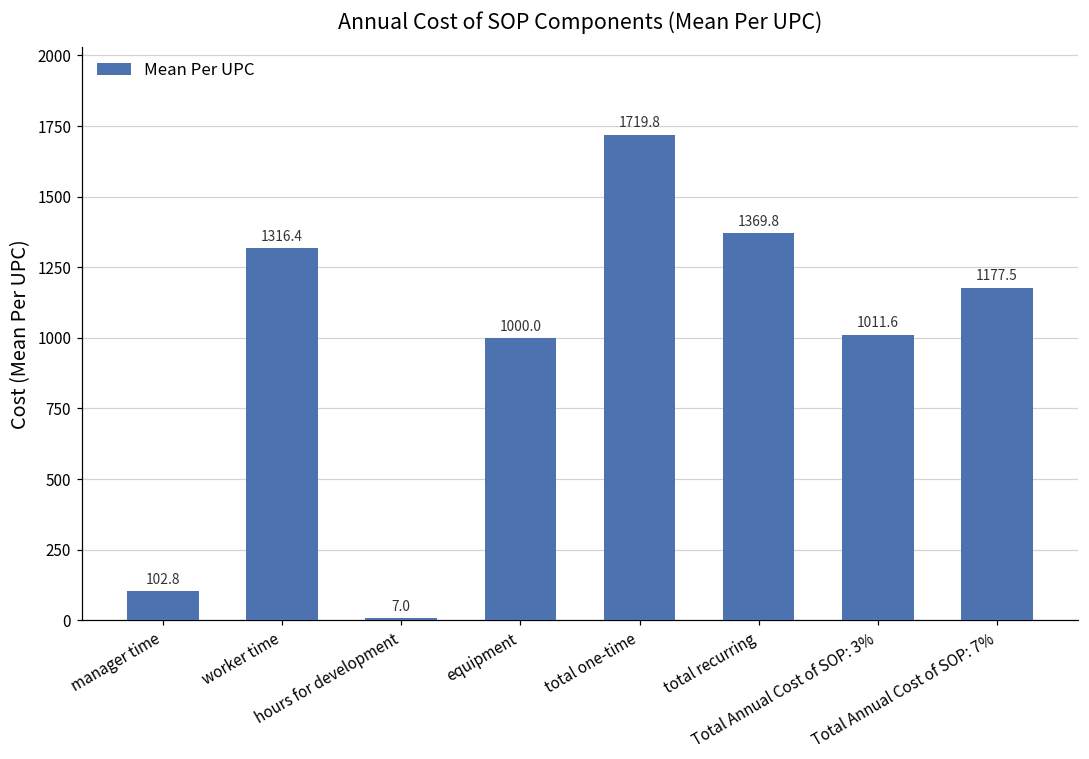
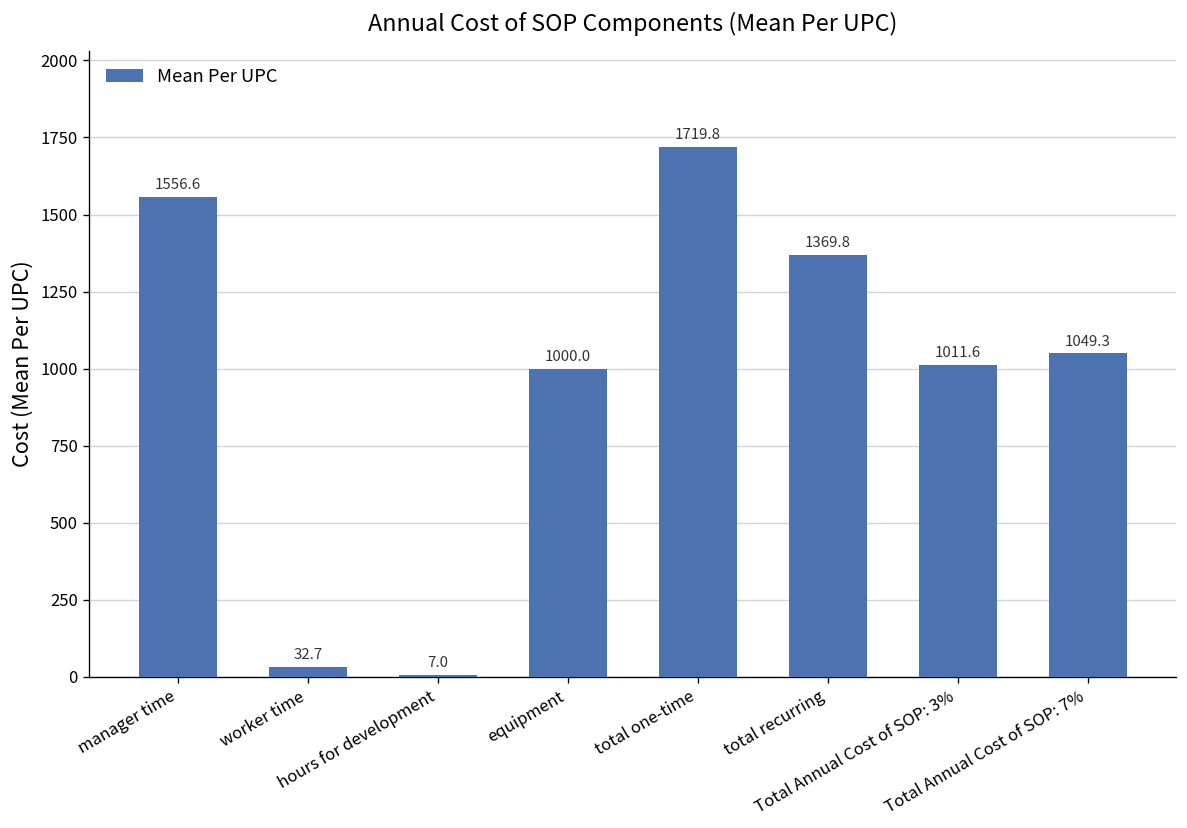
manager time: 102.8 -> 1556.6
worker time: 1316.4 -> 32.7
Total Annual Cost of SOP: 7%: 1177.5 -> 1049.3
